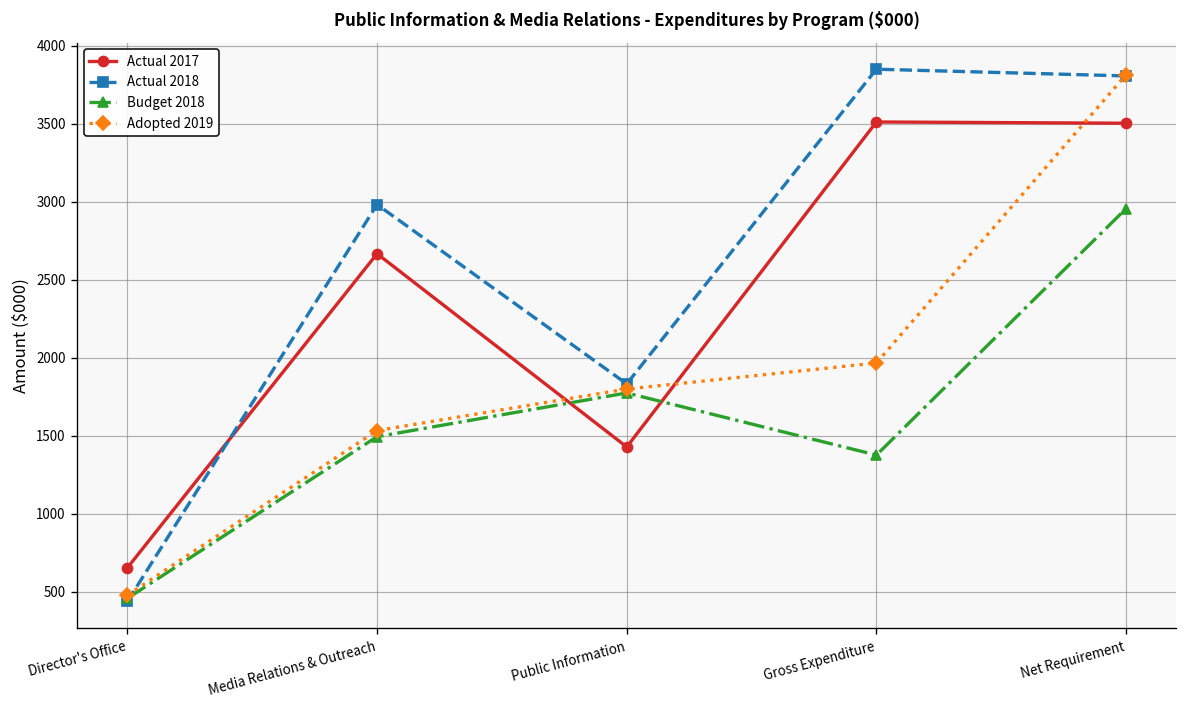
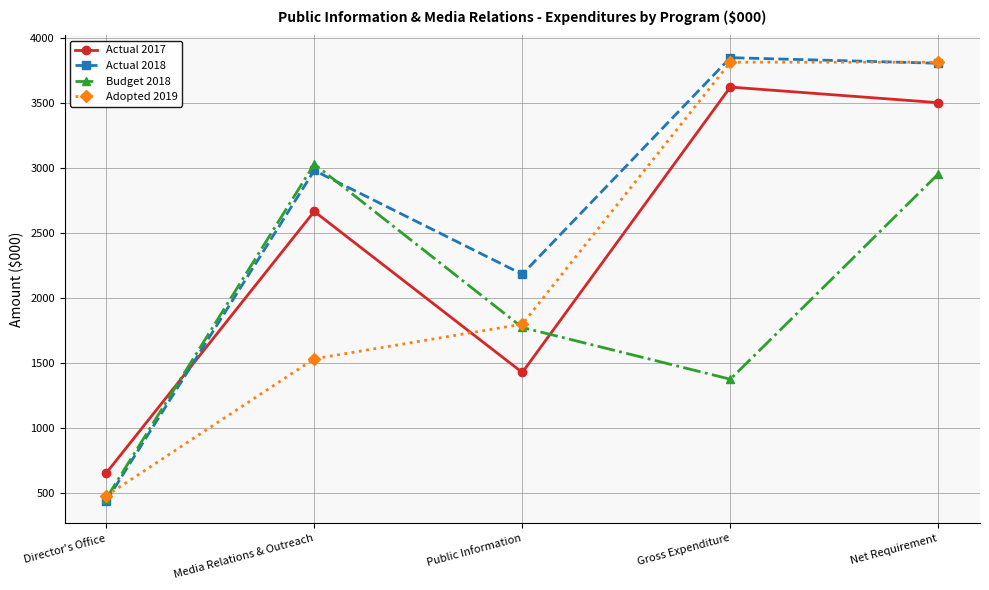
Budget 2018, Media Relations & Outreach: 1500 -> 3030
Actual 2018, Public Information: 1830 -> 2180
Actual 2017, Gross Expenditure: 3510 -> 3620
Adopted 2019, Gross Expenditure: 1970 -> 3810
